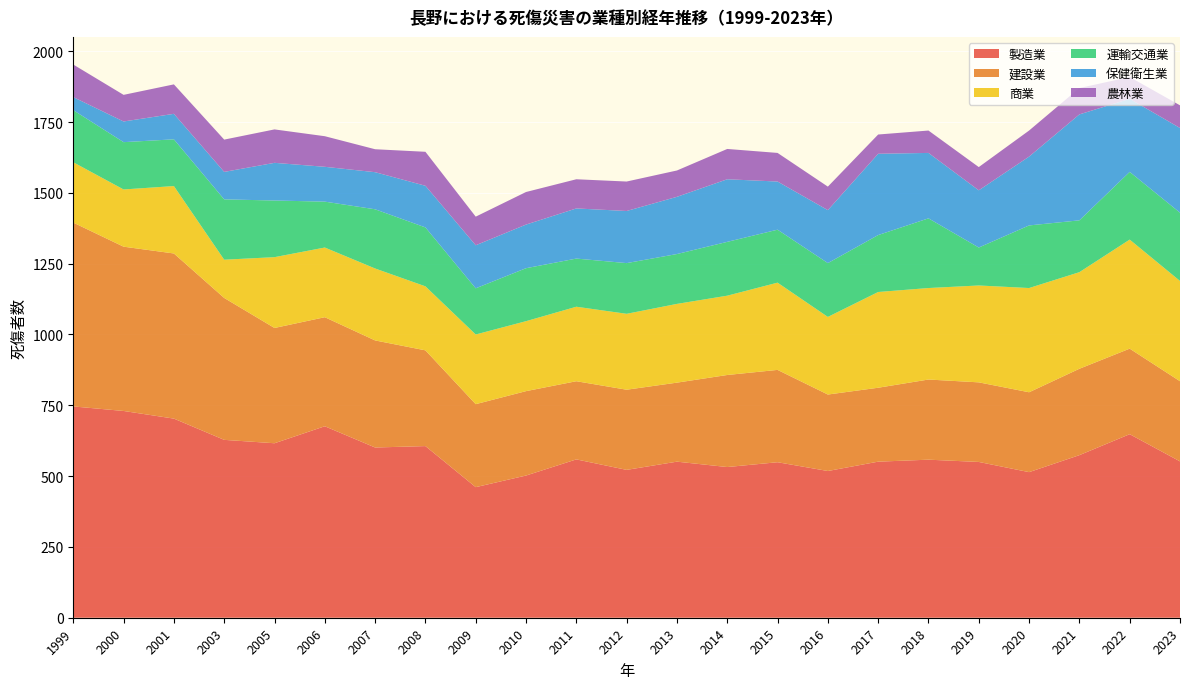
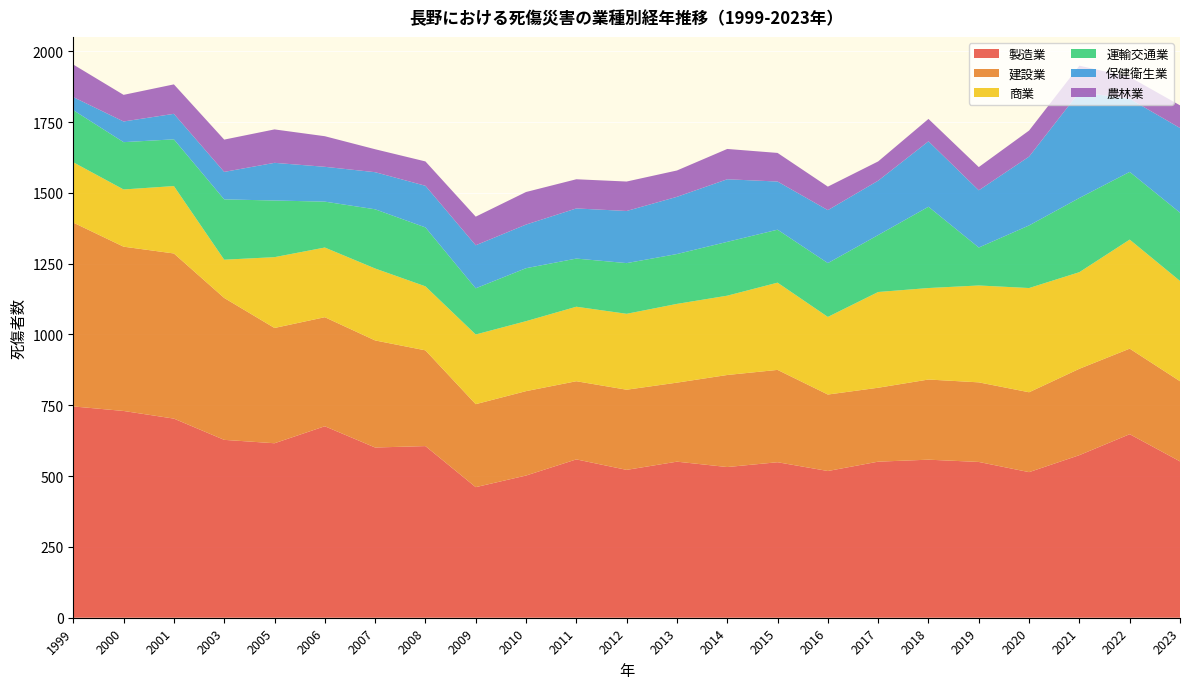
農林業, 2008: 120 -> 90
保健衛生業, 2017: 290 -> 190
運輸交通業, 2018: 250 -> 290
運輸交通業, 2021: 180 -> 260
